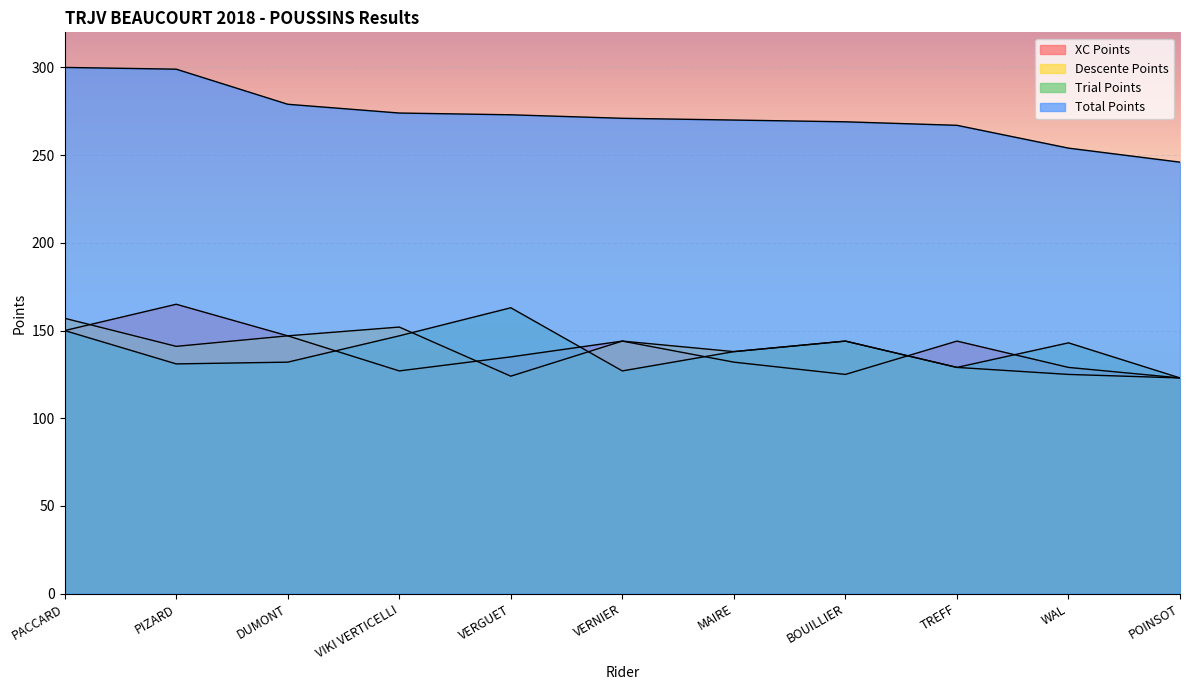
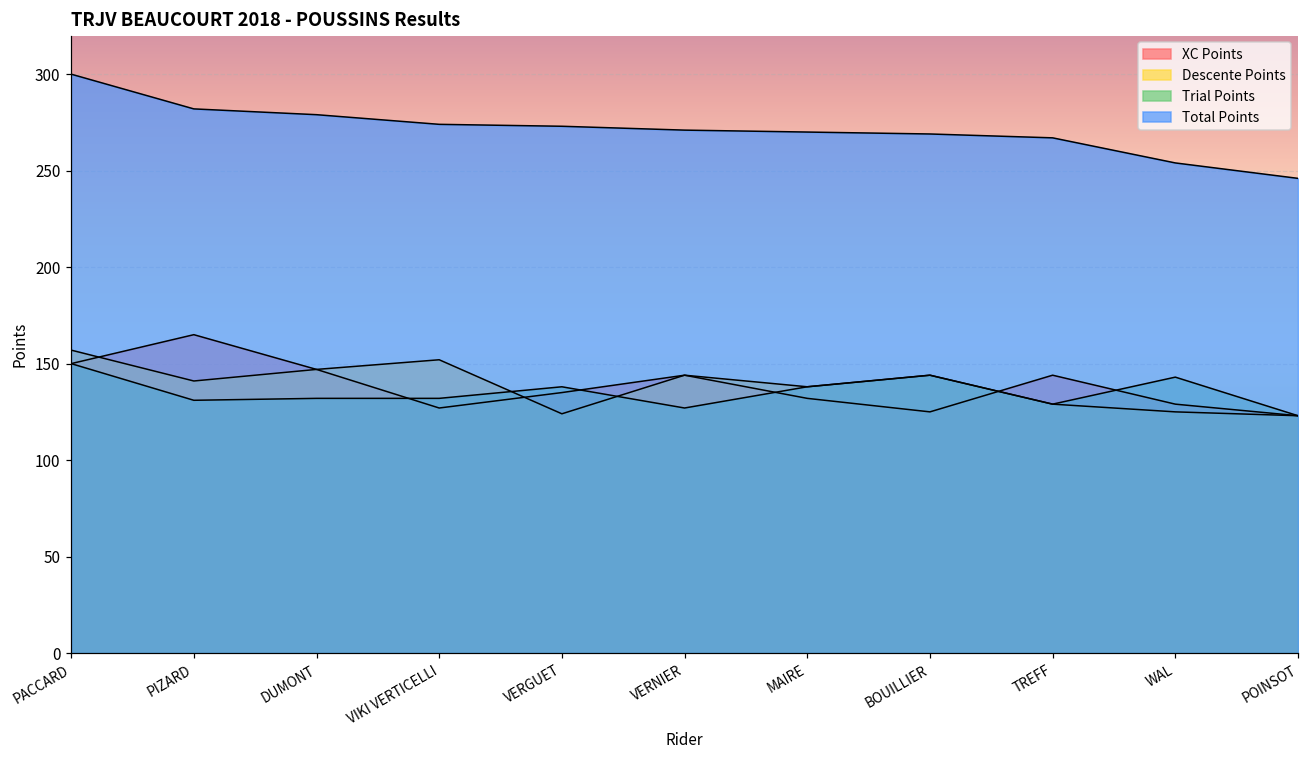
Total Points, PIZARD: 299 -> 282
Trial Points, VIKI VERTICELLI: 147 -> 132
Trial Points, VERGUET: 163 -> 138
